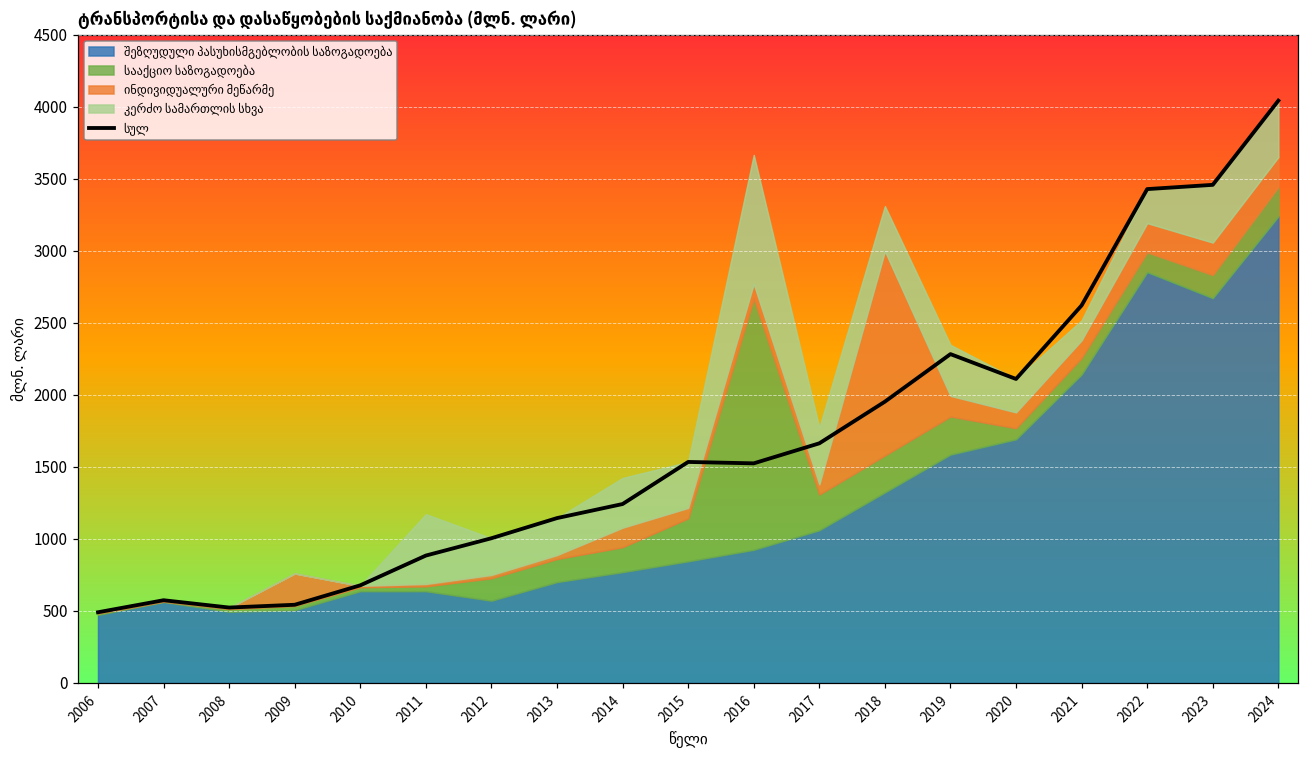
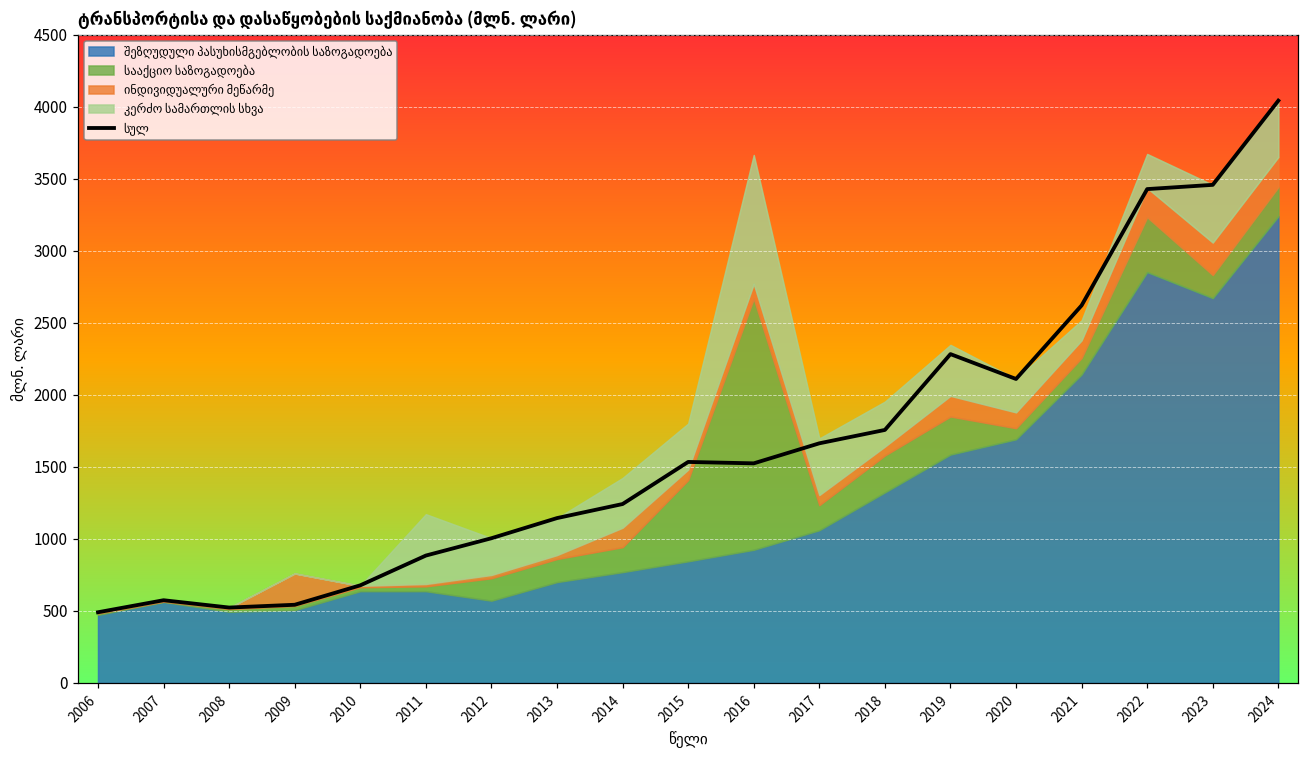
სააქციო საზოგადოება, 2015: 300 -> 560
სააქციო საზოგადოება, 2017: 250 -> 170
სულ, 2018: 1950 -> 1760
ინდივიდუალური მეწარმე, 2018: 1420 -> 60
სააქციო საზოგადოება, 2022: 140 -> 380
